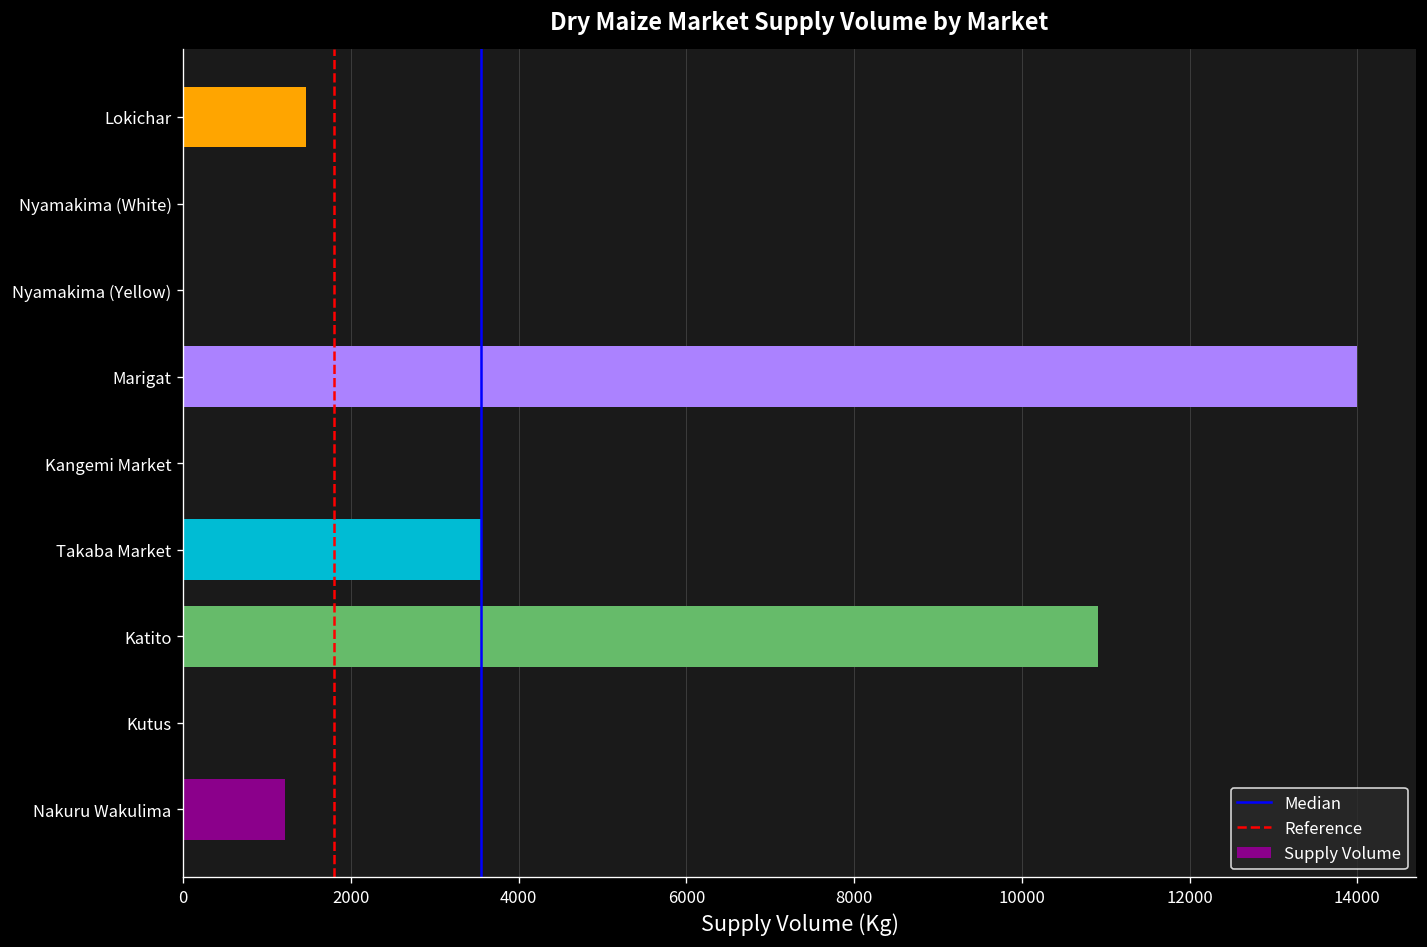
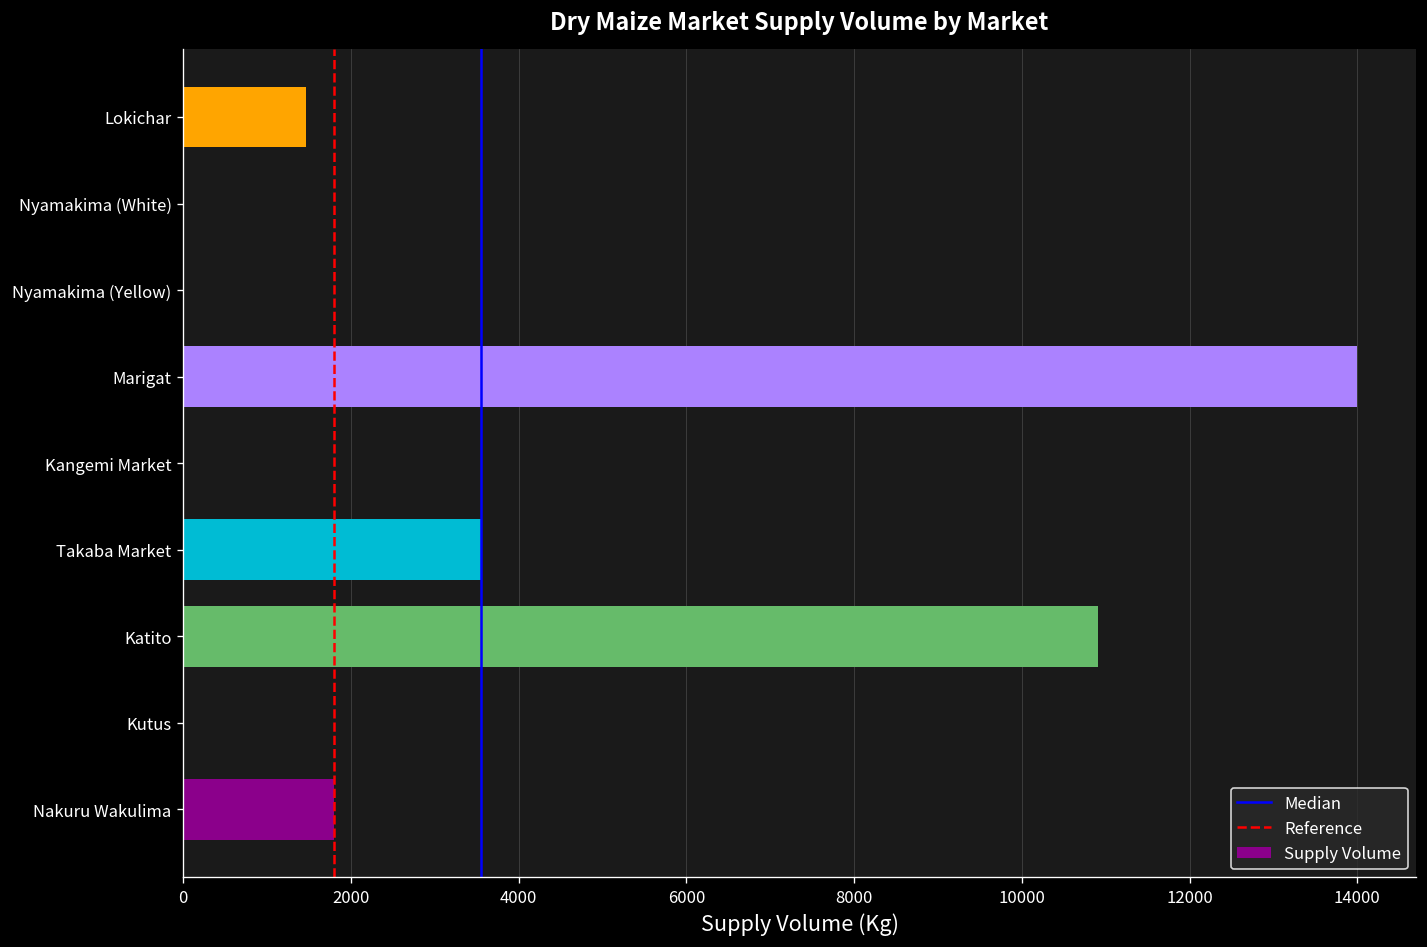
Nakuru Wakulima: 1200 -> 1800
